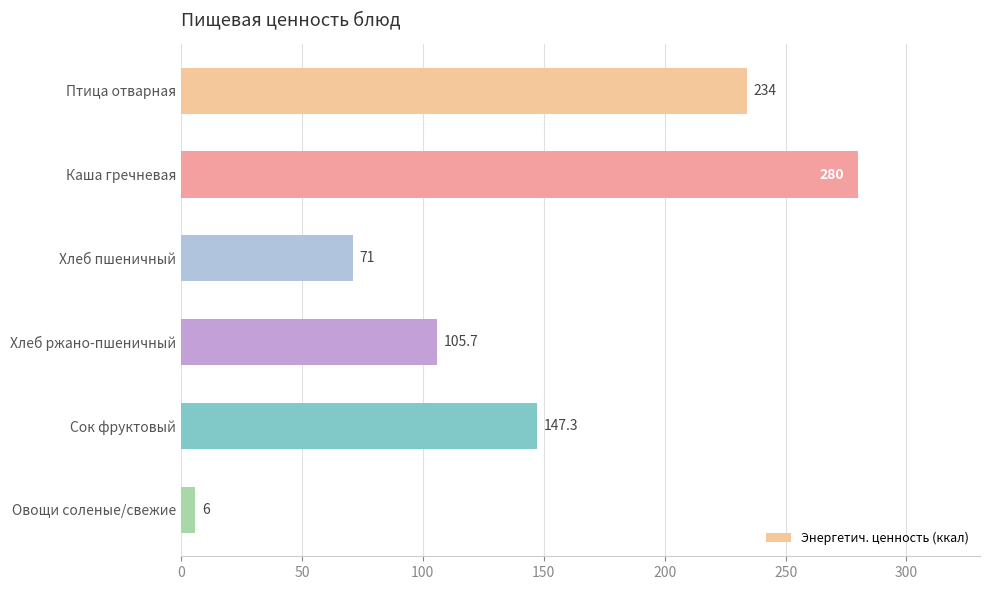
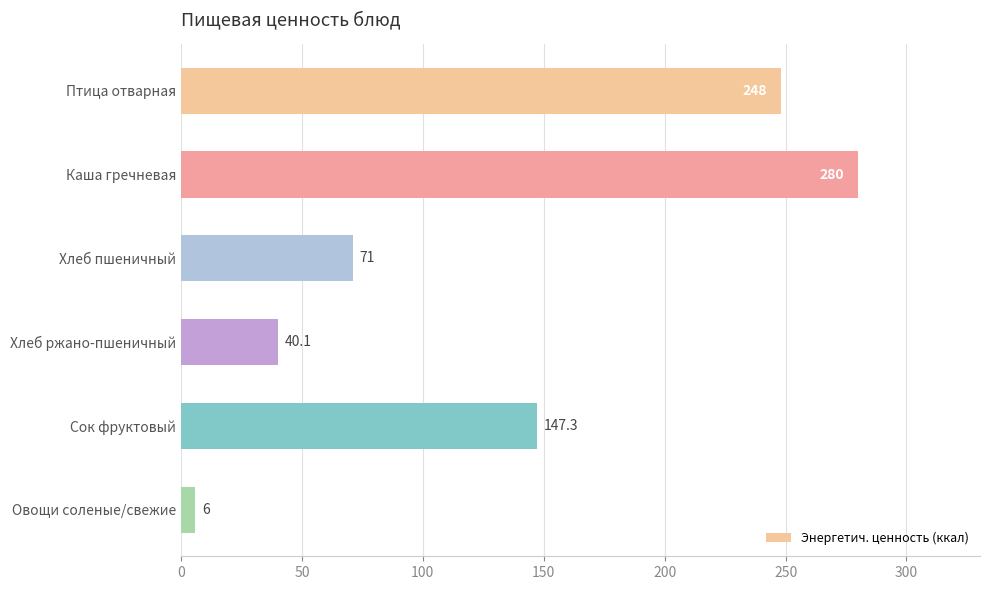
Птица отварная: 234 -> 248
Хлеб ржано-пшеничный: 105.7 -> 40.1
